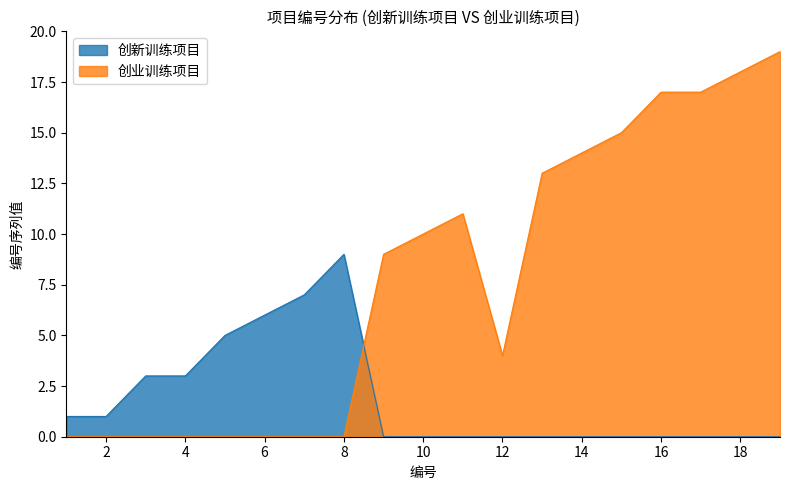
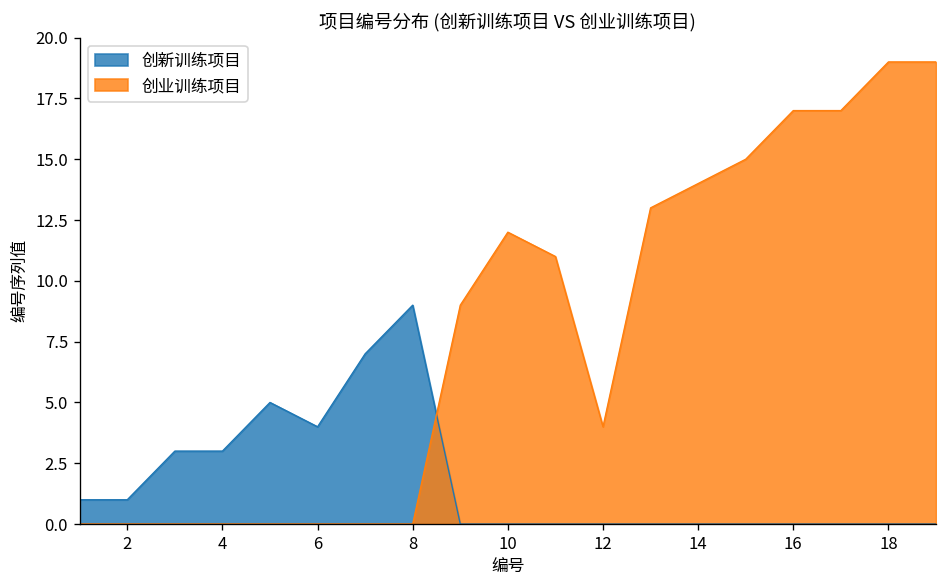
创新训练项目, 6: 6 -> 4
创业训练项目, 10: 10 -> 12
创业训练项目, 18: 18 -> 19
